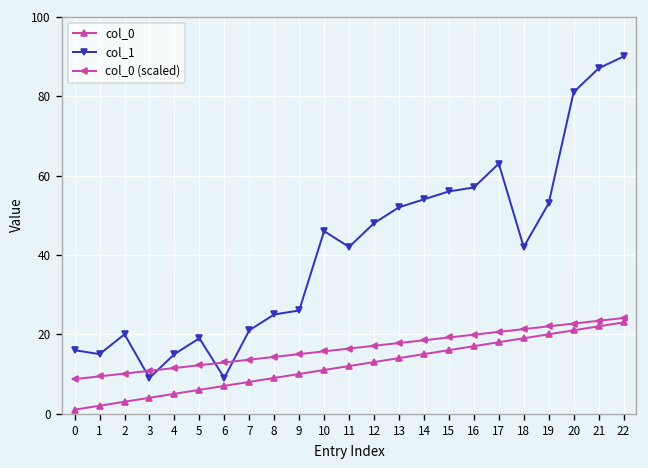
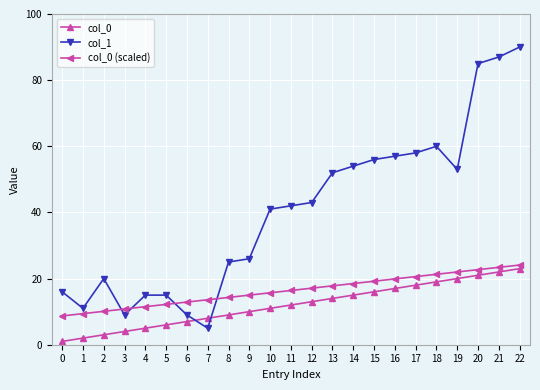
col_1, 1: 15 -> 11
col_1, 5: 19 -> 15
col_1, 7: 21 -> 5
col_1, 10: 46 -> 41
col_1, 12: 48 -> 43
col_1, 17: 63 -> 58
col_1, 18: 42 -> 60
col_1, 20: 81 -> 85
